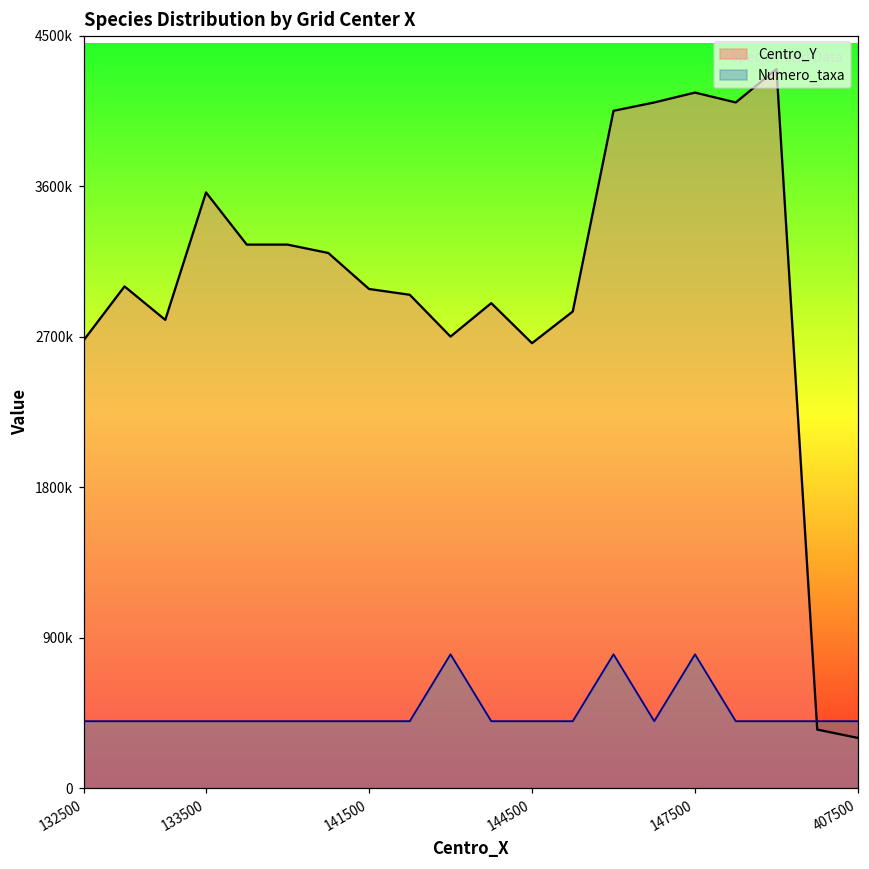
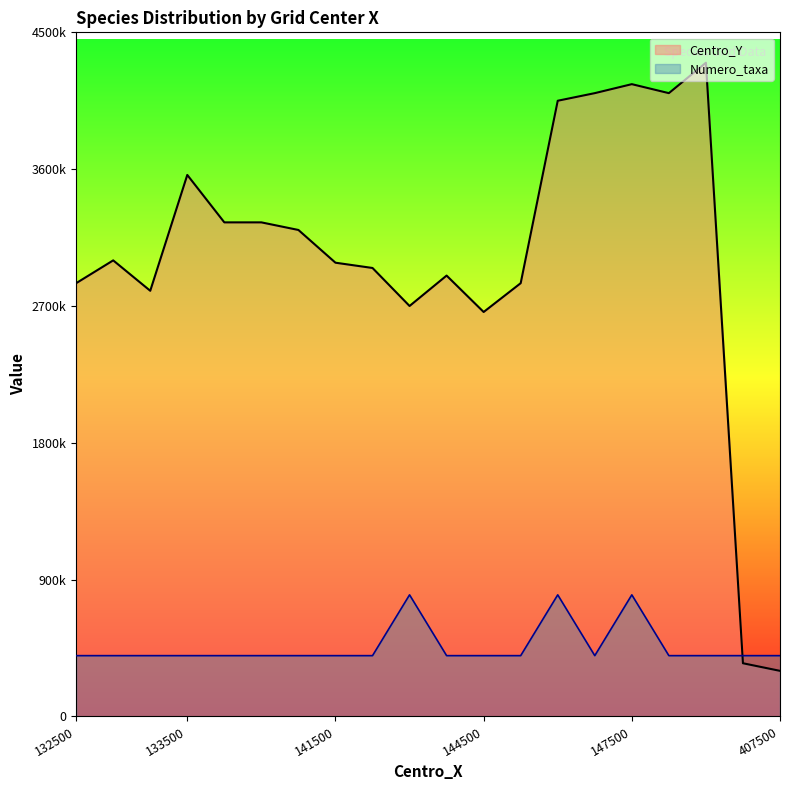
Centro_Y, 132500: 2680000 -> 2850000
